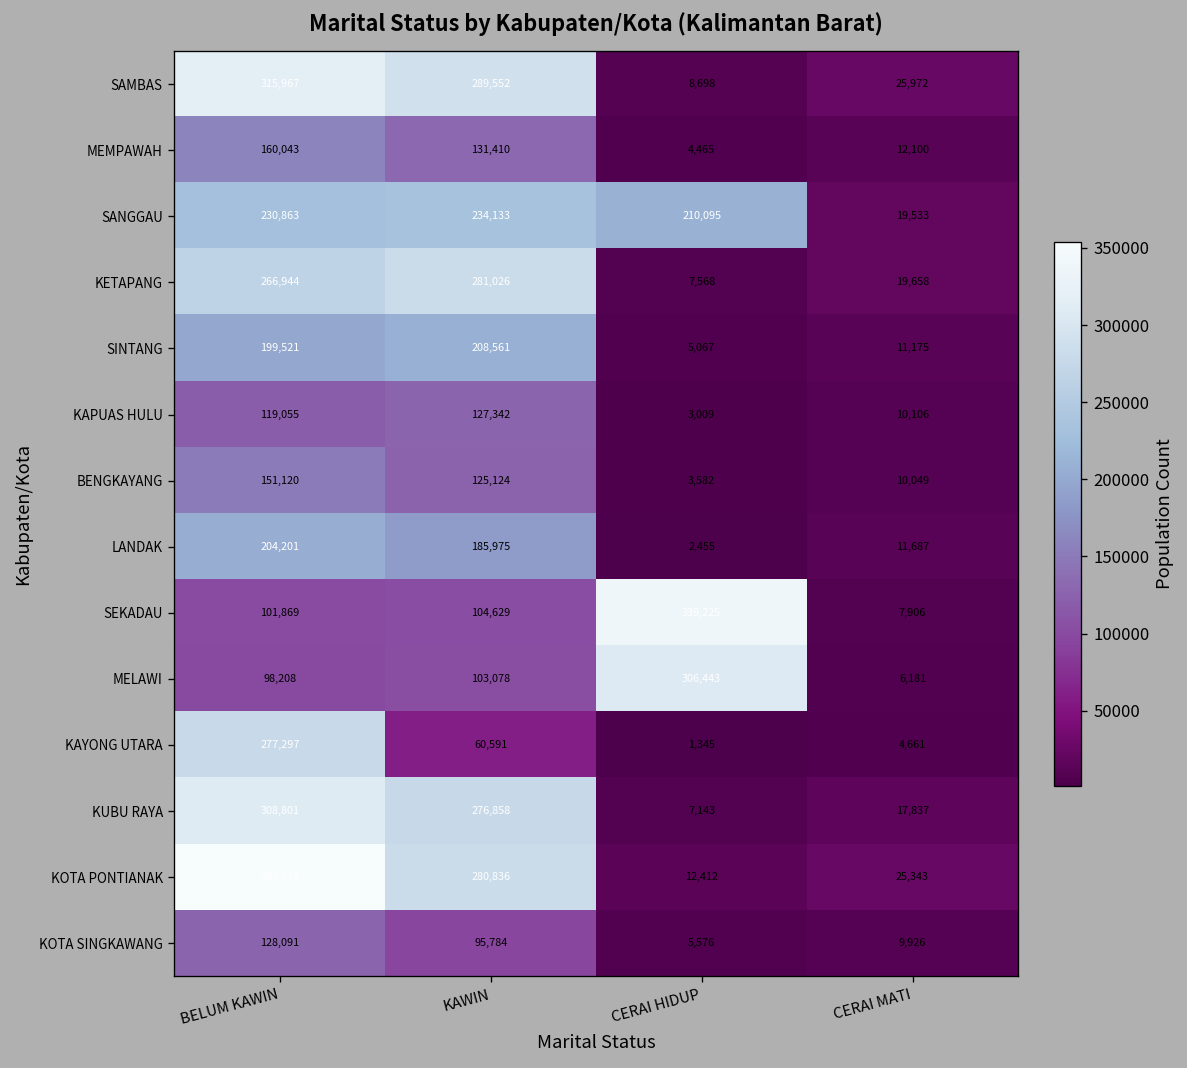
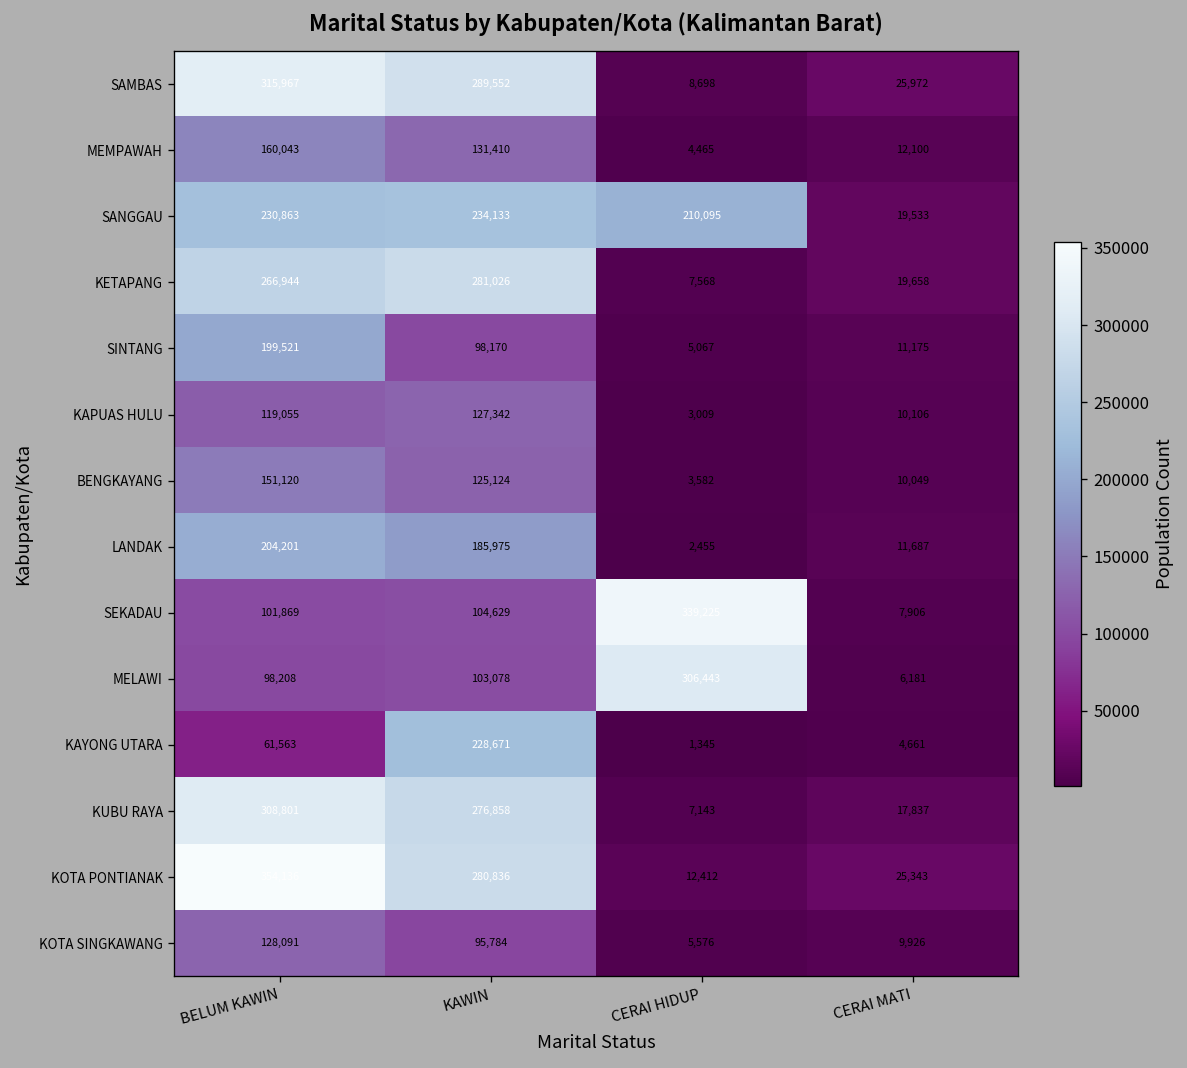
SINTANG, KAWIN: 208,561 -> 98,170
KAYONG UTARA, BELUM KAWIN: 277,297 -> 61,563
KAYONG UTARA, KAWIN: 60,591 -> 228,671
